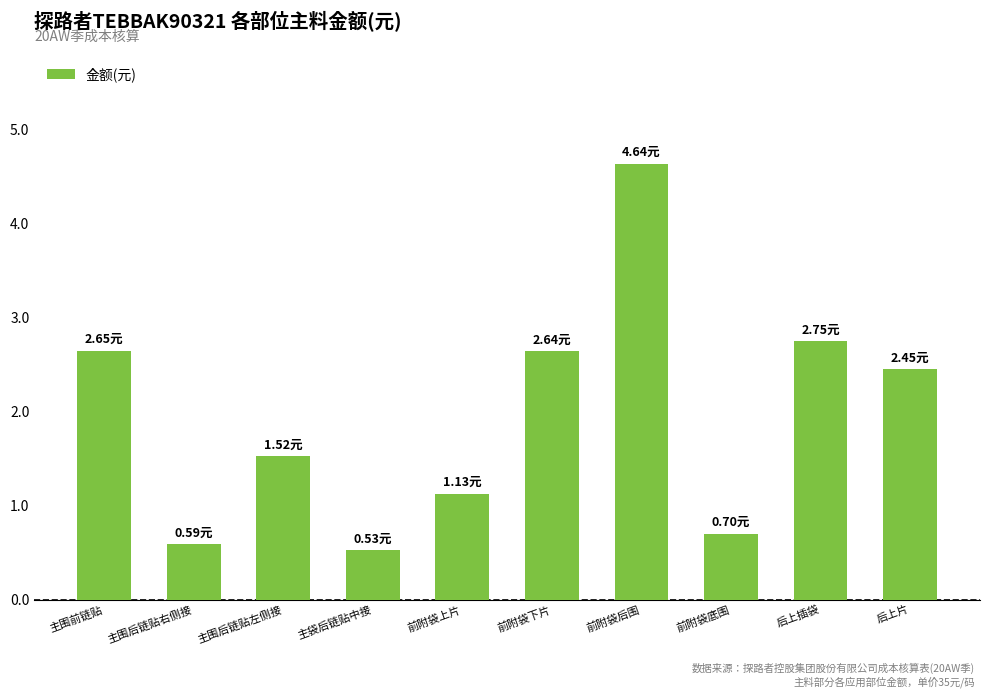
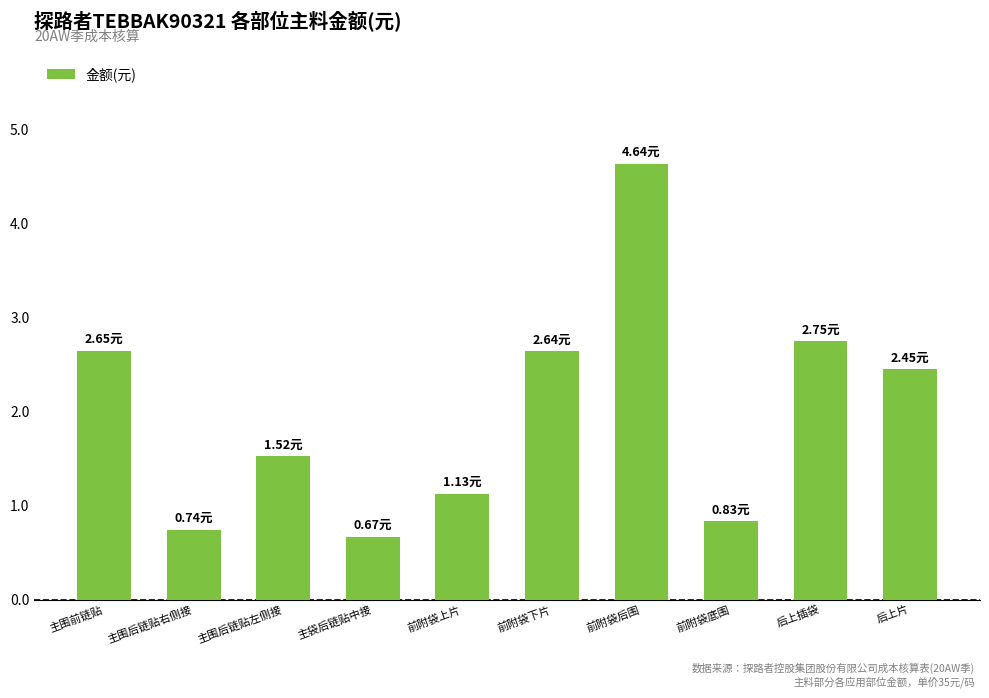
主围后链贴右侧接: 0.59元 -> 0.74元
主袋后链贴中接: 0.53元 -> 0.67元
前附袋底围: 0.70元 -> 0.83元
